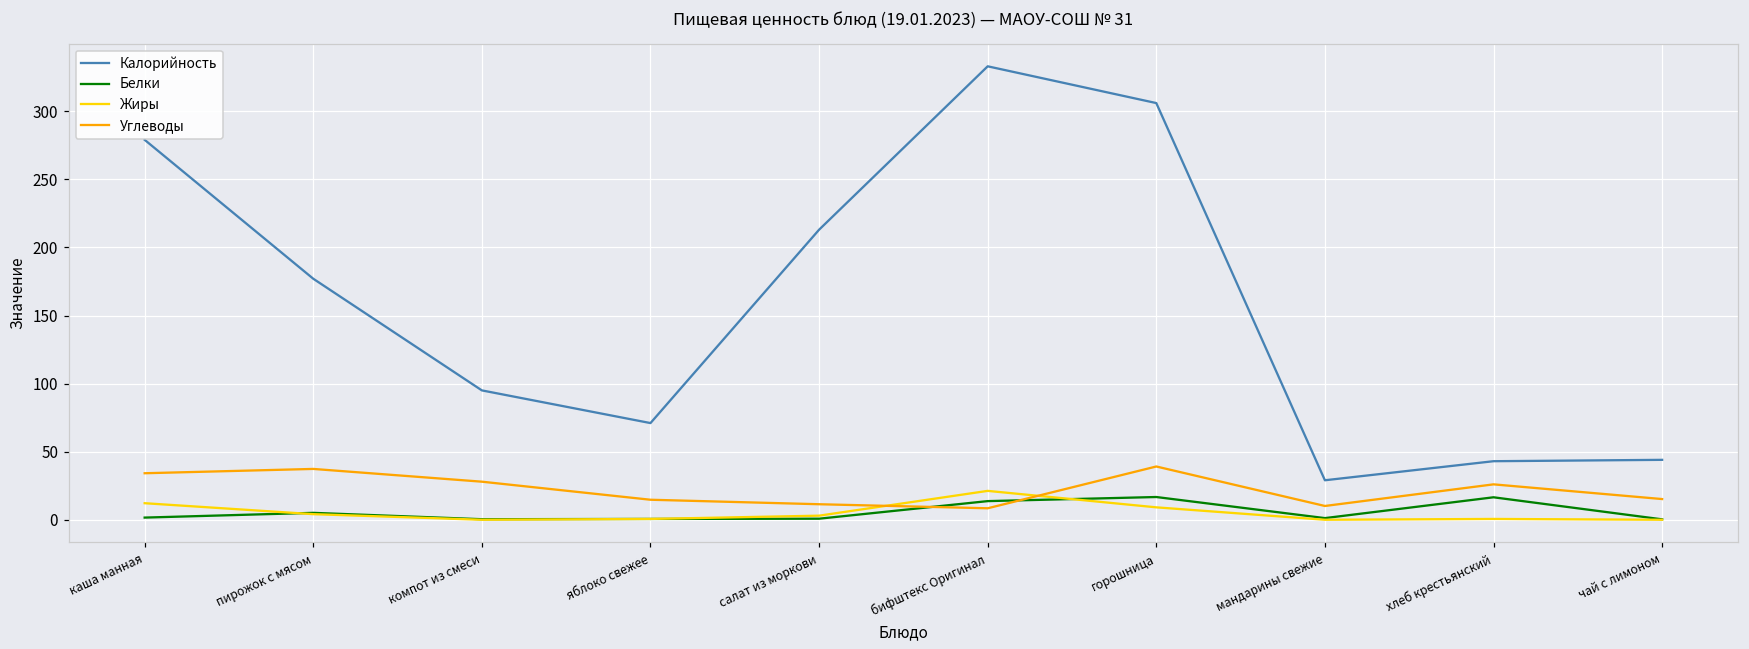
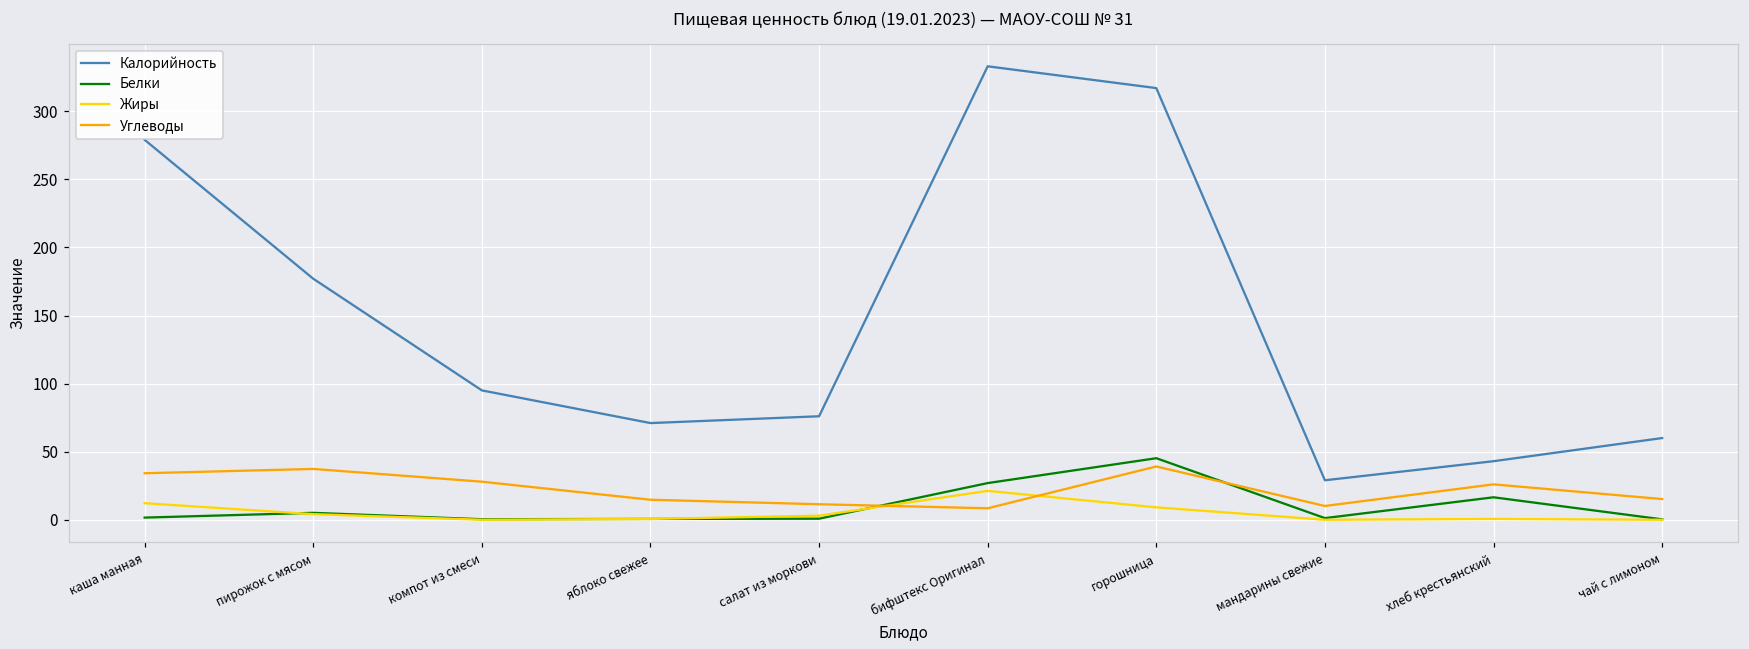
Калорийность, салат из моркови: 213 -> 76
Белки, бифштекс Оригинал: 14 -> 27
Калорийность, горошница: 306 -> 317
Белки, горошница: 17 -> 45
Калорийность, чай с лимоном: 44 -> 60
